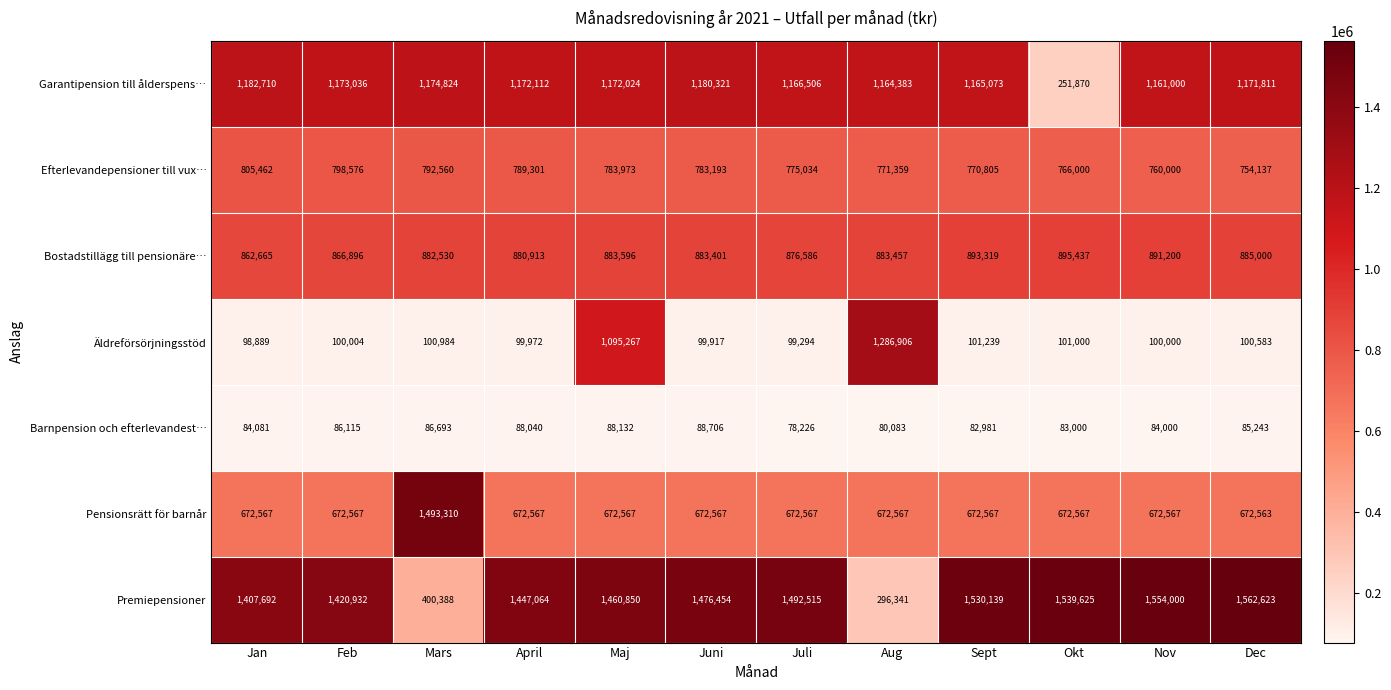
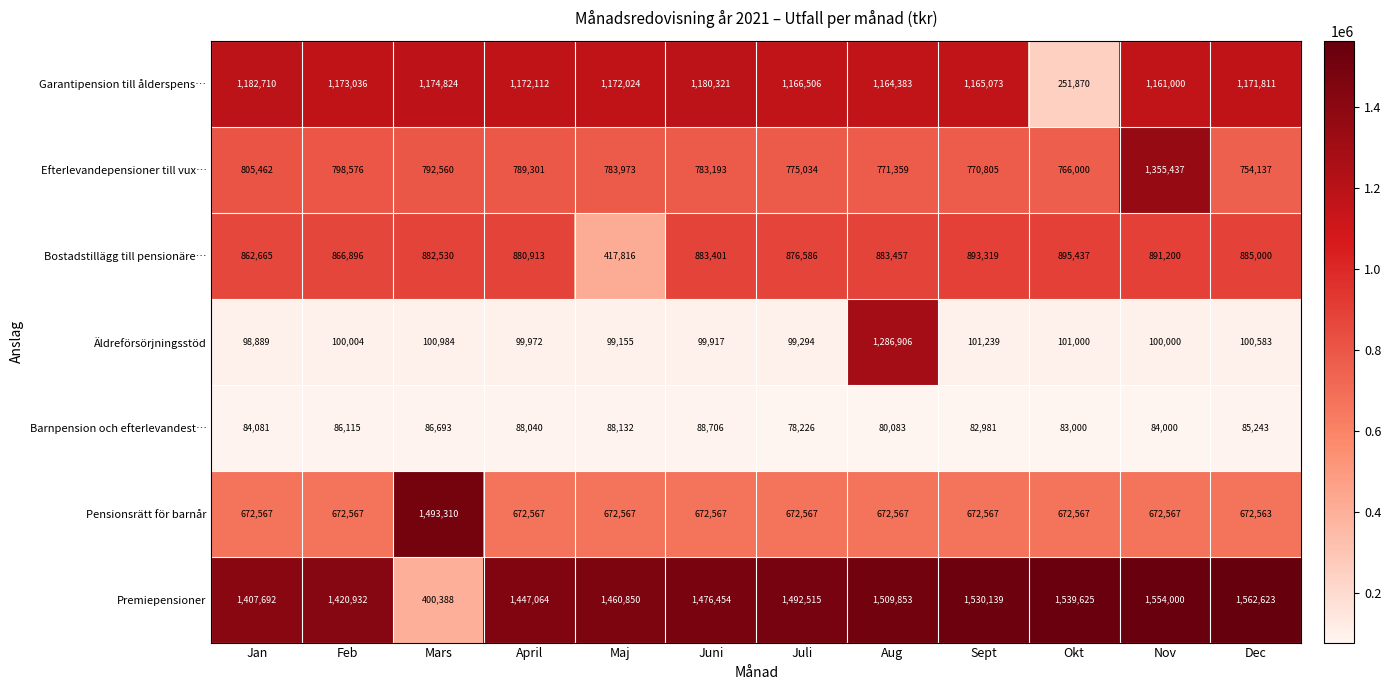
Efterlevandepensioner till vux…, Nov: 760,000 -> 1,355,437
Bostadstillägg till pensionäre…, Maj: 883,596 -> 417,816
Äldreförsörjningsstöd, Maj: 1,095,267 -> 99,155
Premiepensioner, Aug: 296,341 -> 1,509,853
